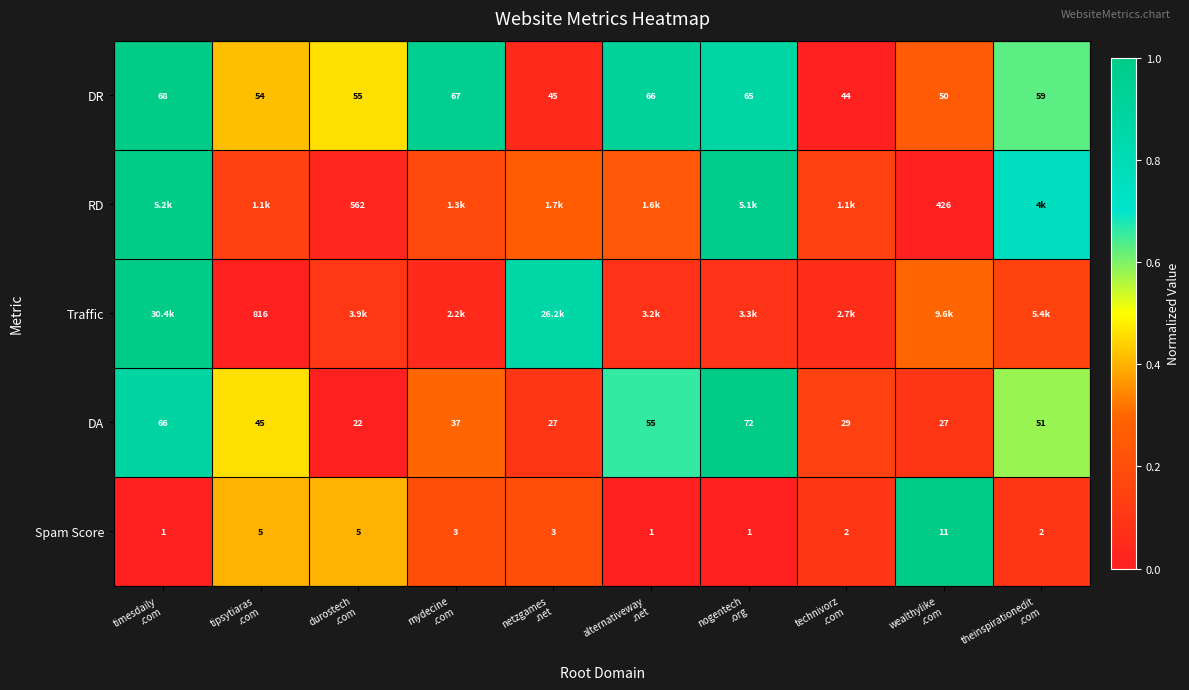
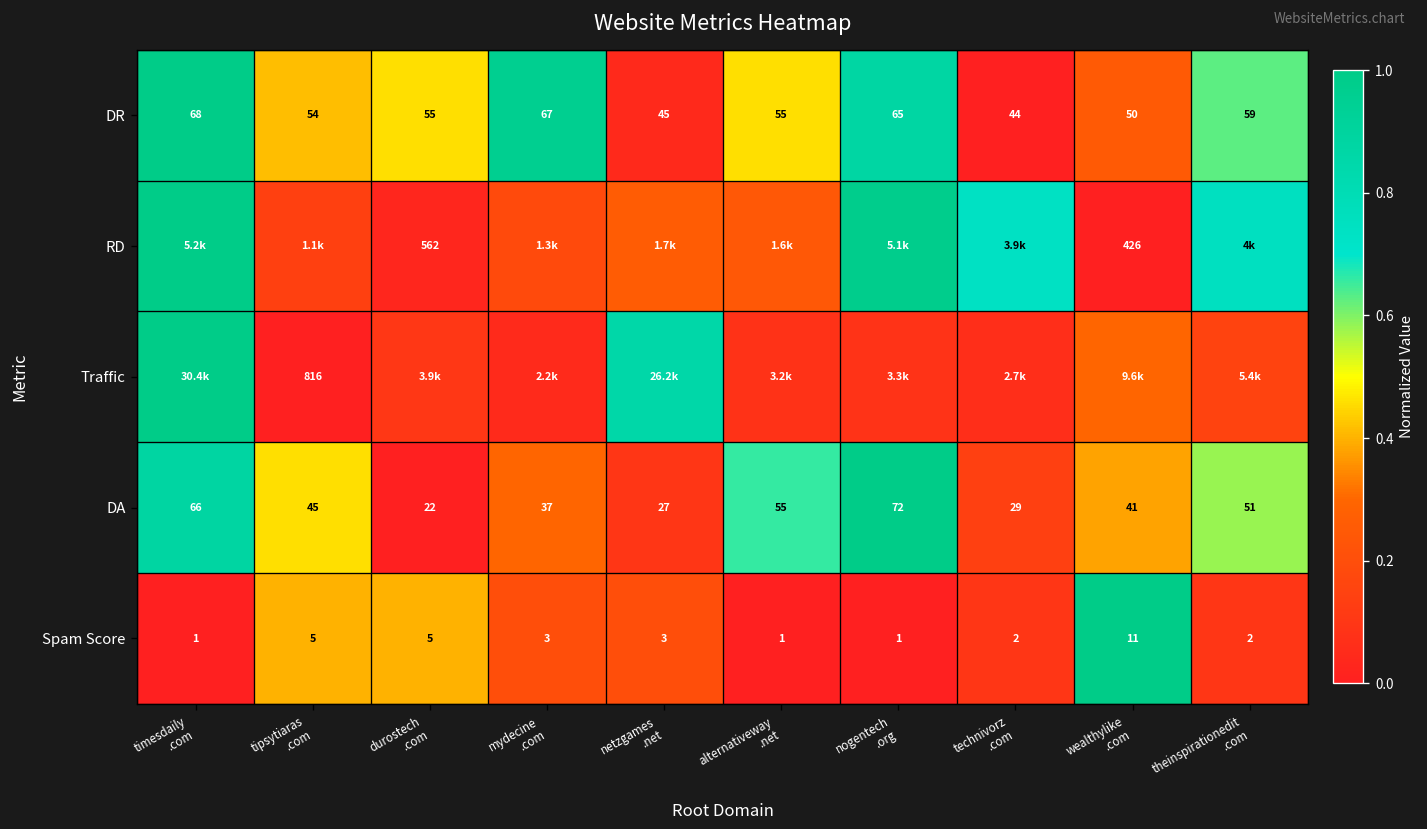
DR, alternativeway .net: 66 -> 55
RD, technivorz .com: 1.1k -> 3.9k
DA, wealthylike .com: 27 -> 41
